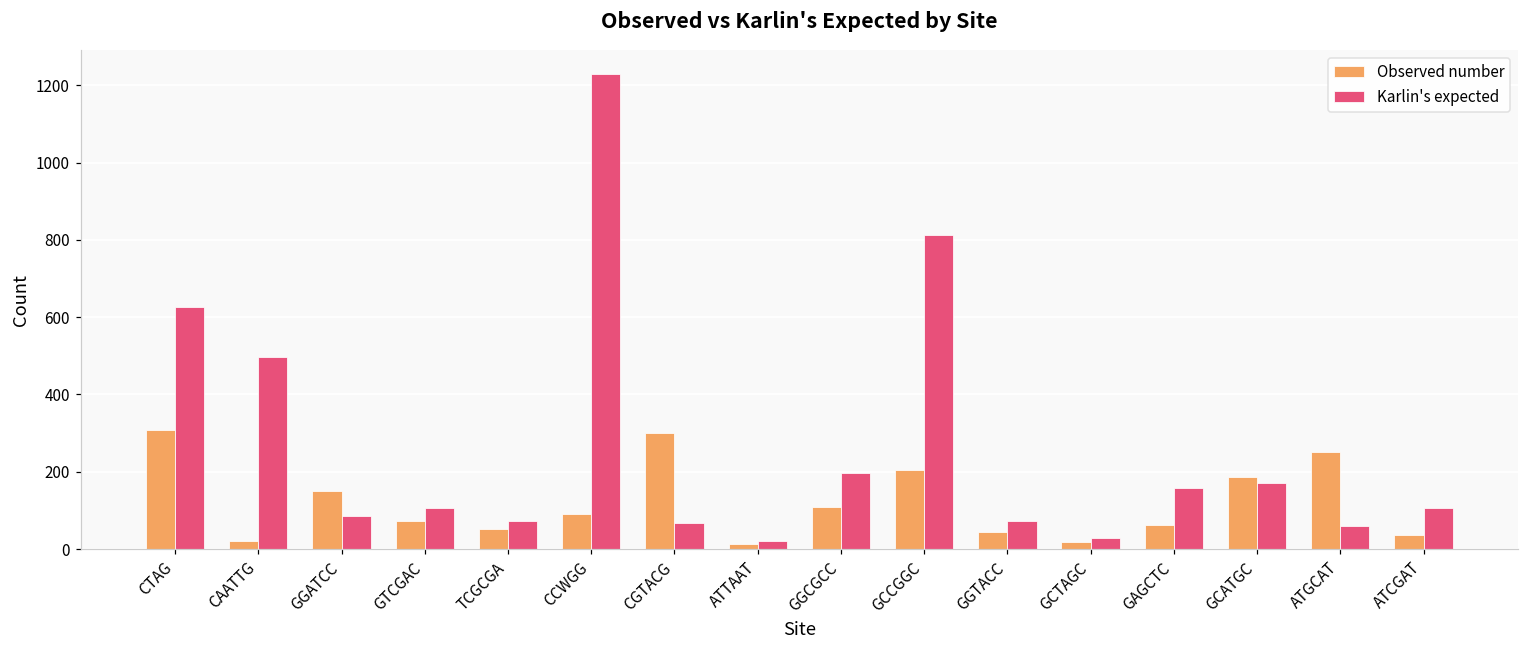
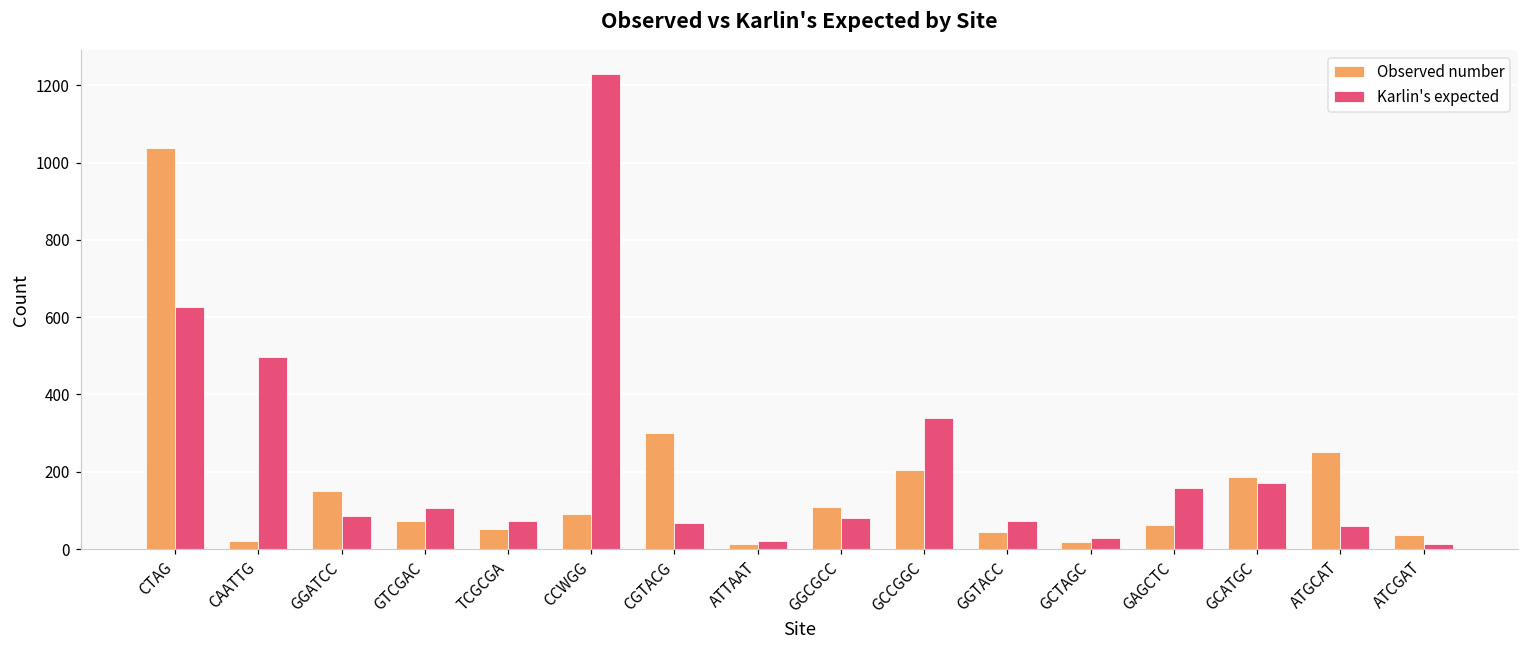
Observed number, CTAG: 310 -> 1040
Karlin's expected, GGCGCC: 200 -> 80
Karlin's expected, GCCGGC: 810 -> 340
Karlin's expected, ATCGAT: 110 -> 10
